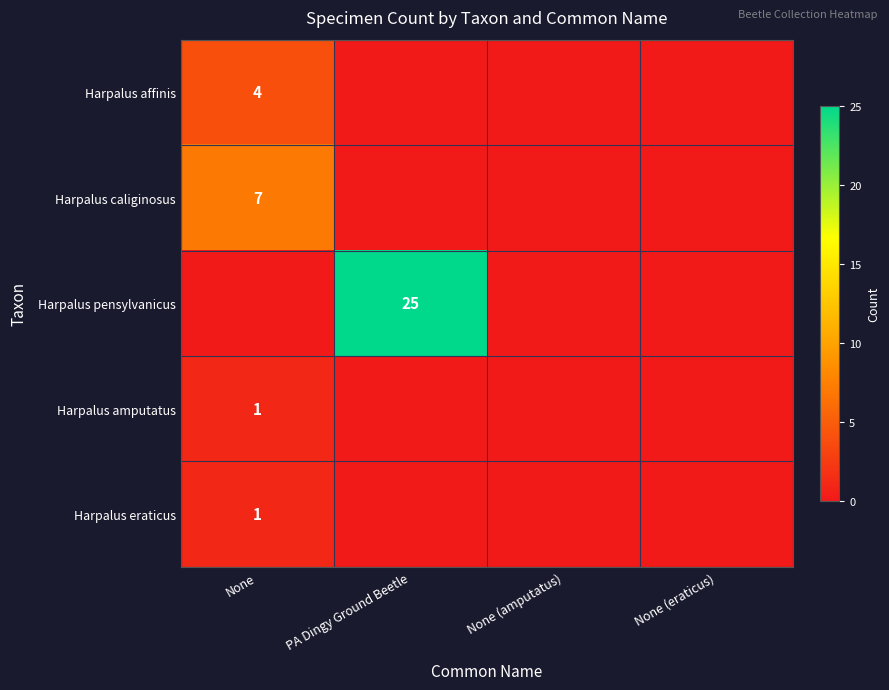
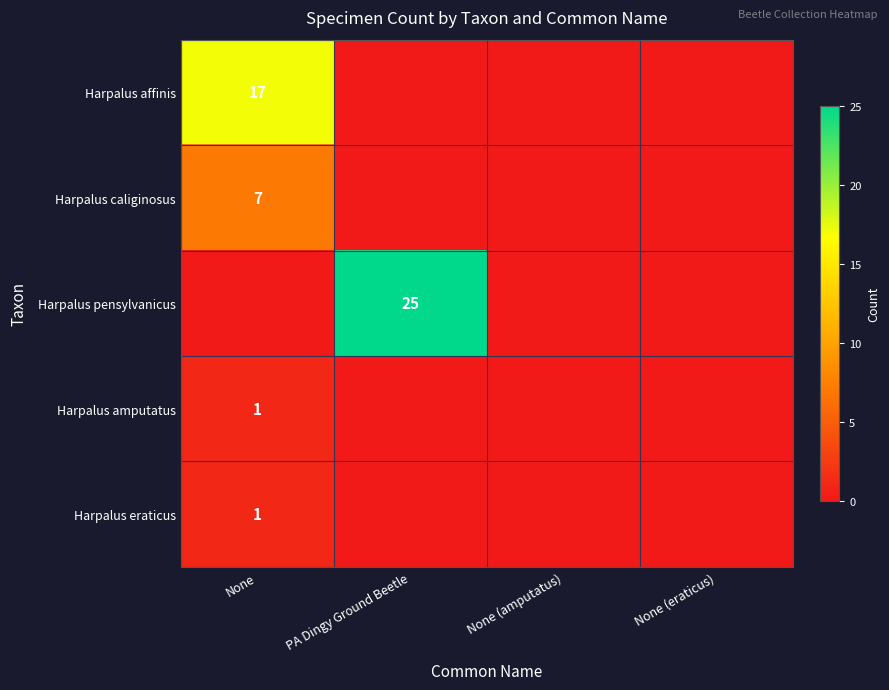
Harpalus affinis, None: 4 -> 17
